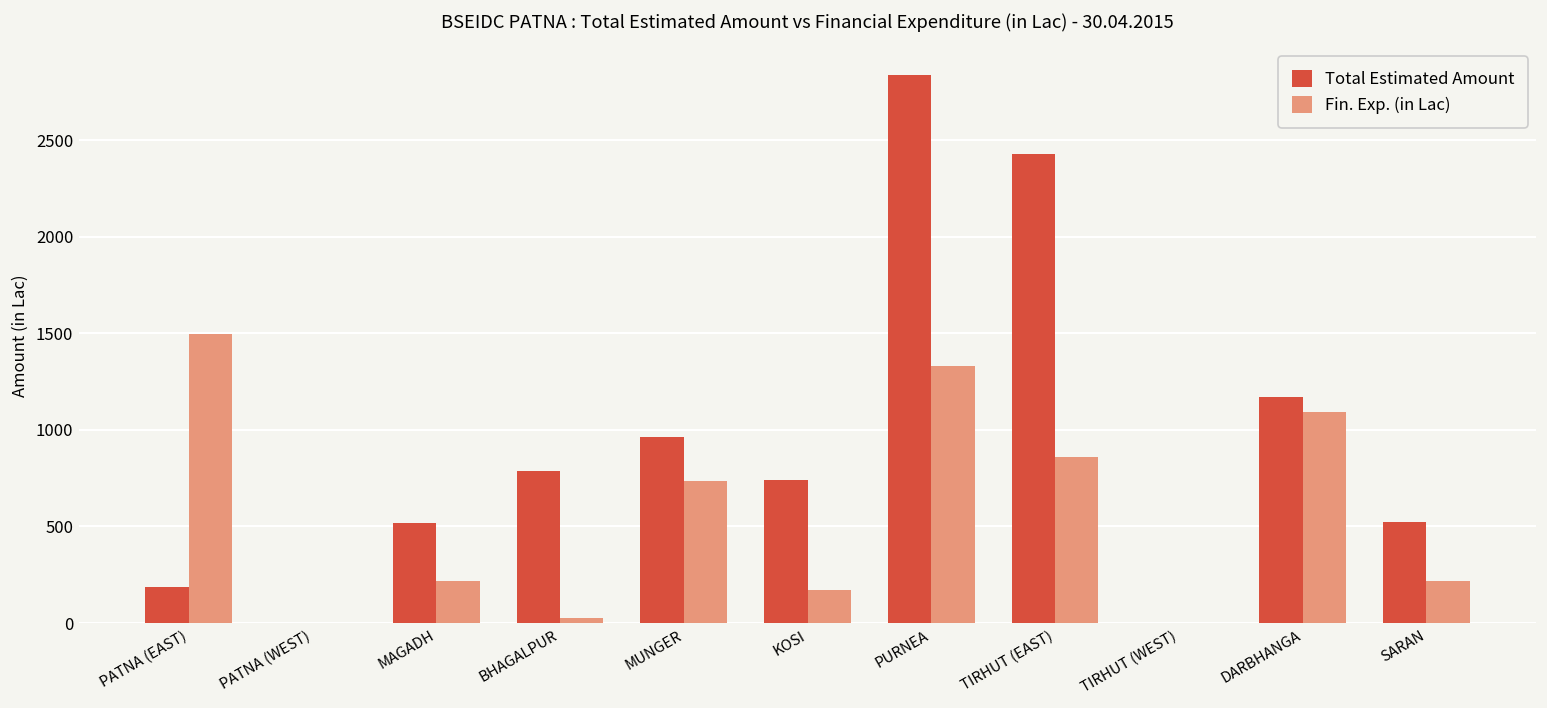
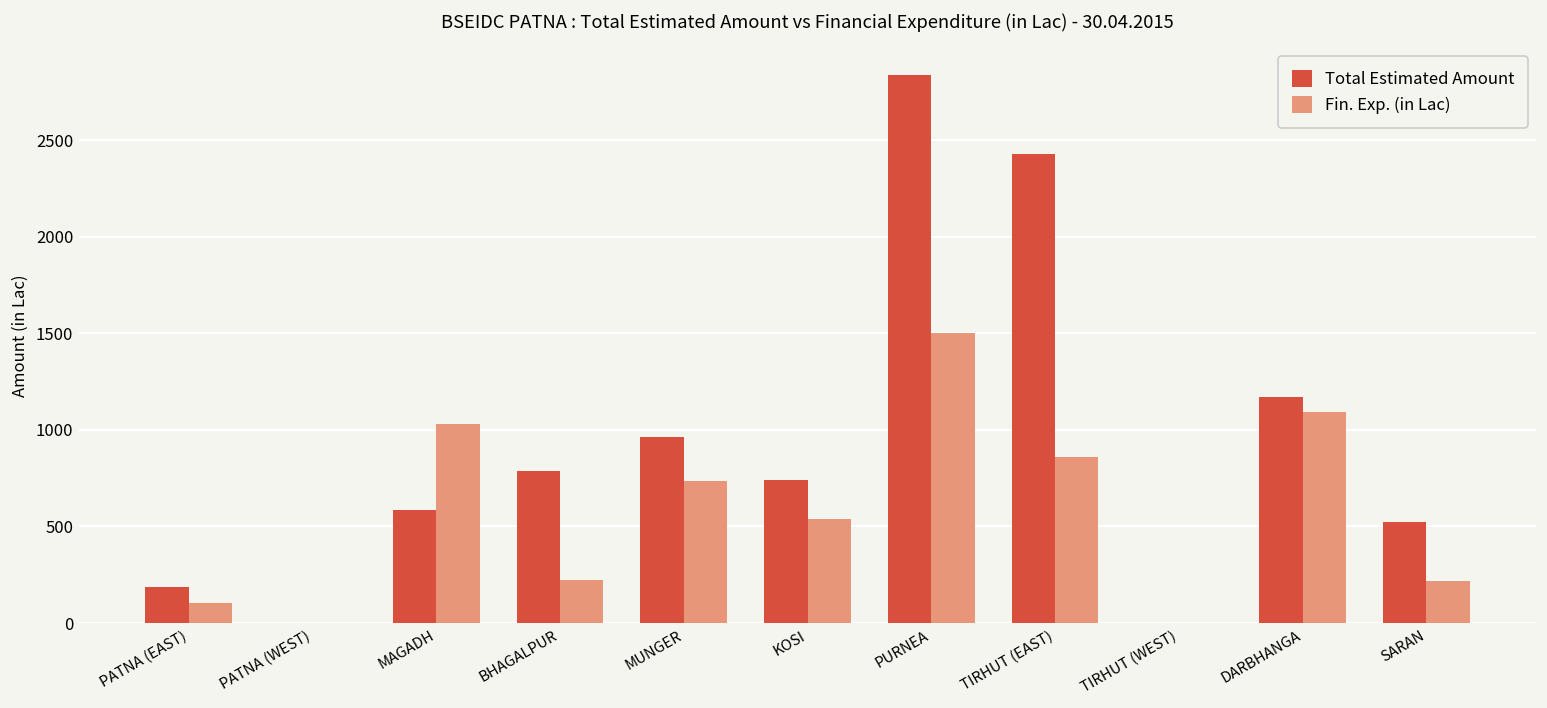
Fin. Exp. (in Lac), PATNA (EAST): 1500 -> 110
Total Estimated Amount, MAGADH: 520 -> 590
Fin. Exp. (in Lac), MAGADH: 220 -> 1030
Fin. Exp. (in Lac), BHAGALPUR: 30 -> 220
Fin. Exp. (in Lac), KOSI: 170 -> 540
Fin. Exp. (in Lac), PURNEA: 1330 -> 1500
